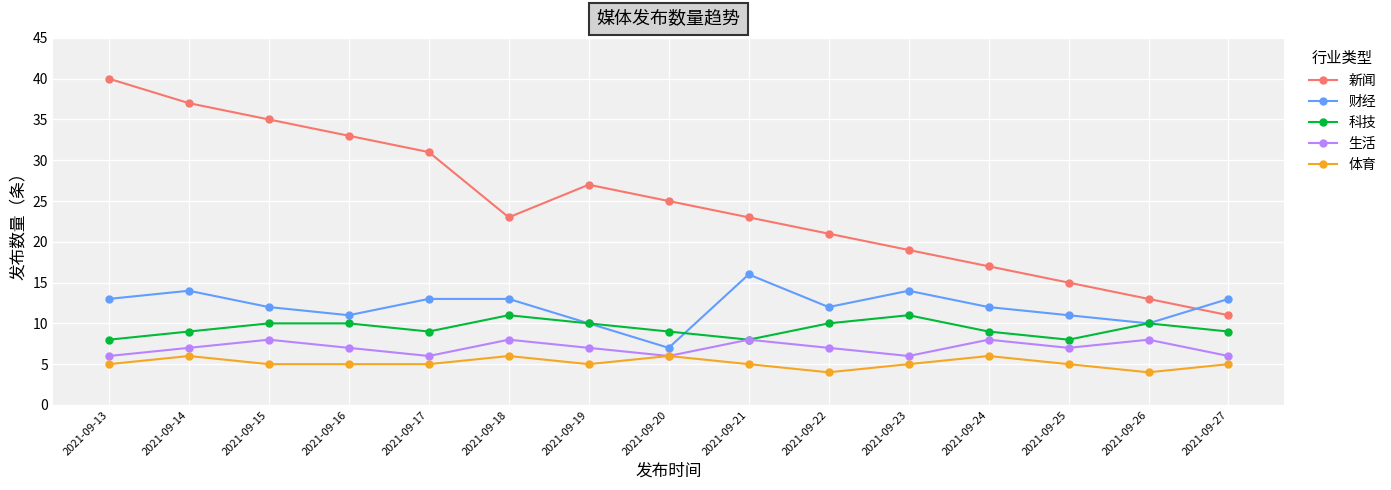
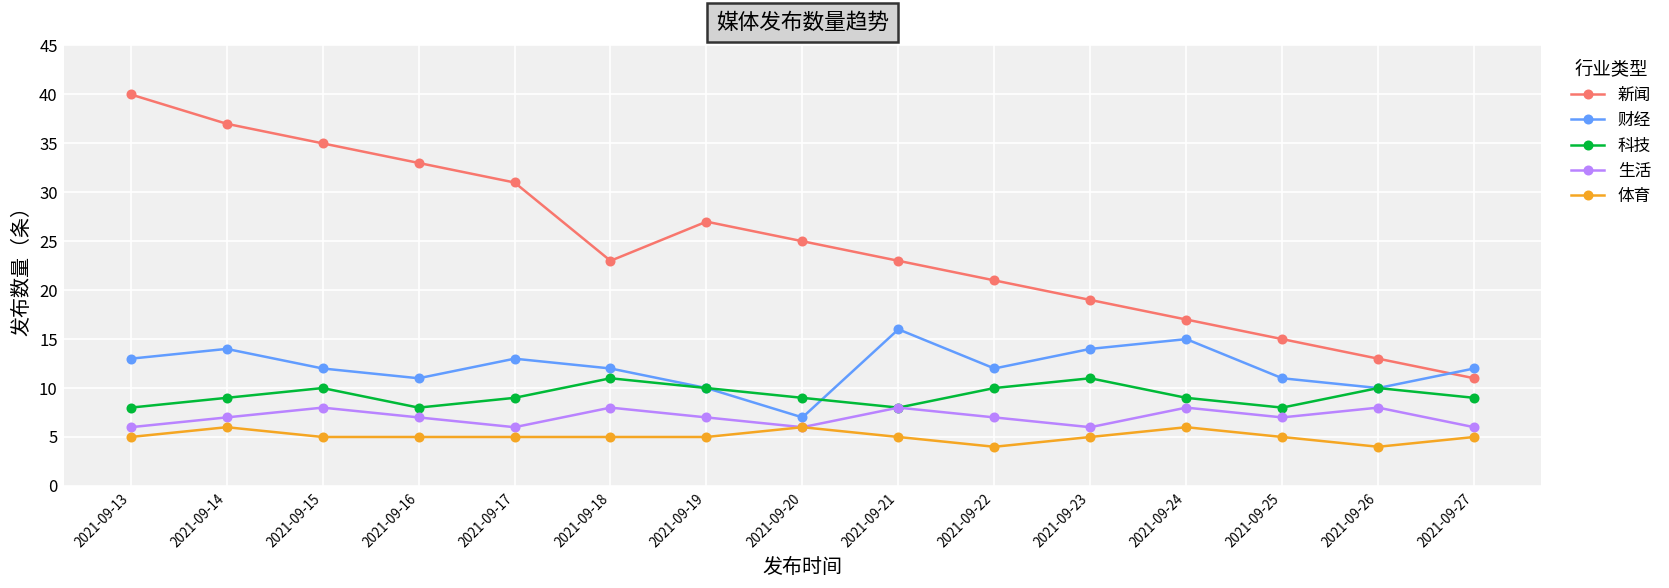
科技, 2021-09-16: 10 -> 8
财经, 2021-09-18: 13 -> 12
体育, 2021-09-18: 6 -> 5
财经, 2021-09-24: 12 -> 15
财经, 2021-09-27: 13 -> 12
